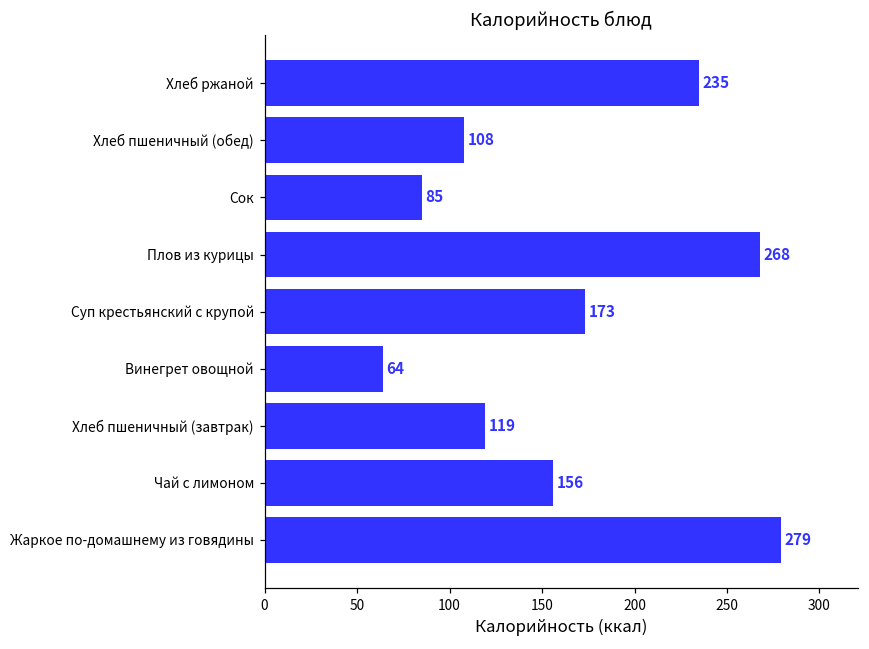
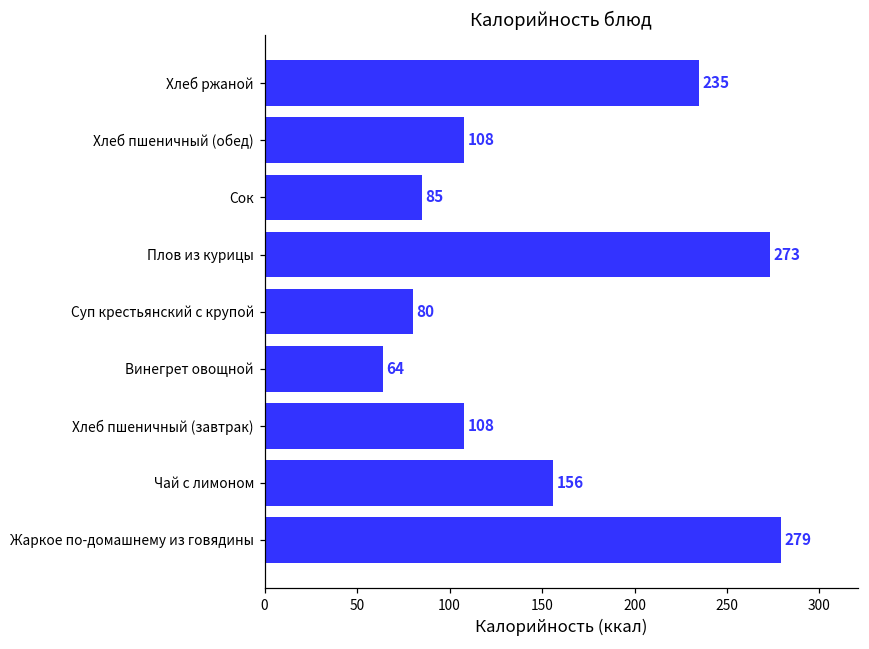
Плов из курицы: 268 -> 273
Суп крестьянский с крупой: 173 -> 80
Хлеб пшеничный (завтрак): 119 -> 108
